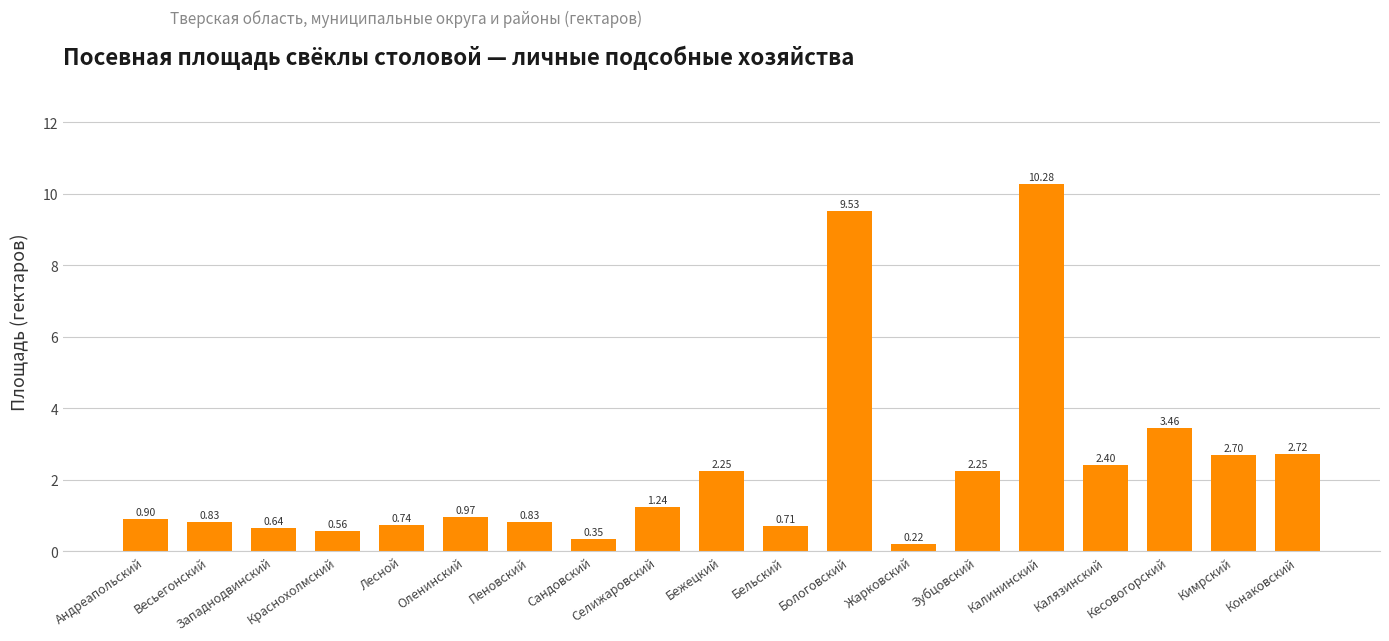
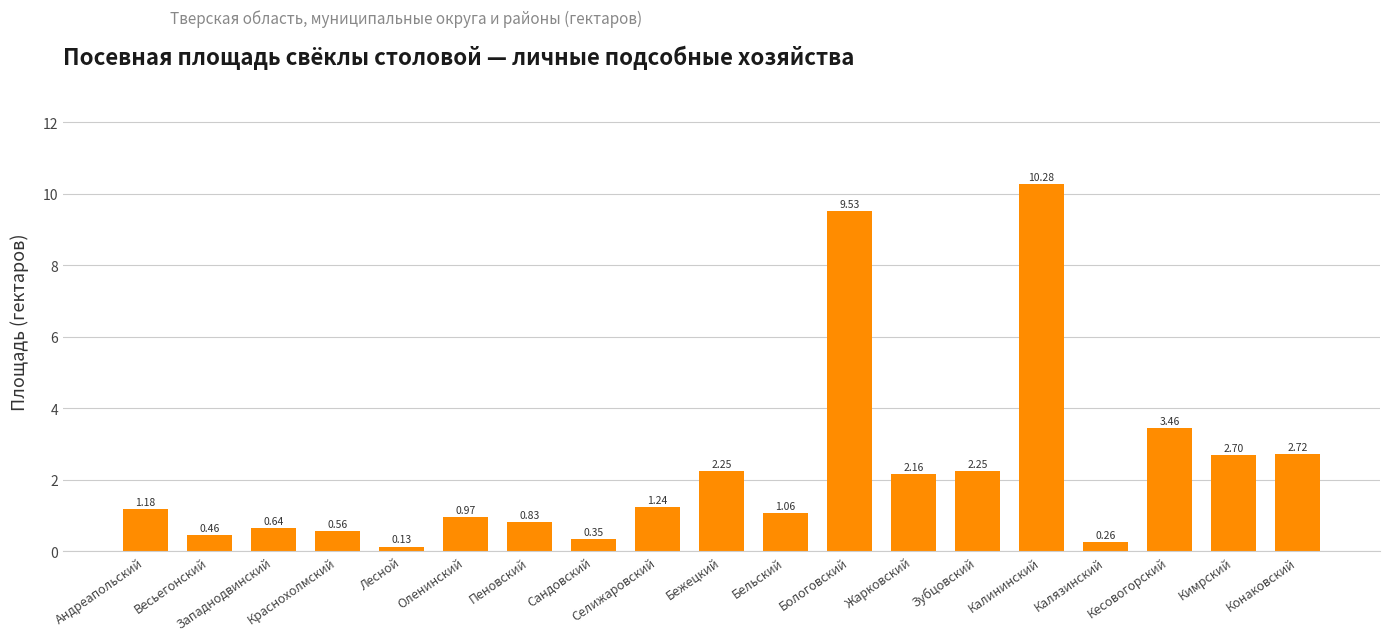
Андреапольский: 0.90 -> 1.18
Весьегонский: 0.83 -> 0.46
Лесной: 0.74 -> 0.13
Бельский: 0.71 -> 1.06
Жарковский: 0.22 -> 2.16
Калязинский: 2.40 -> 0.26
